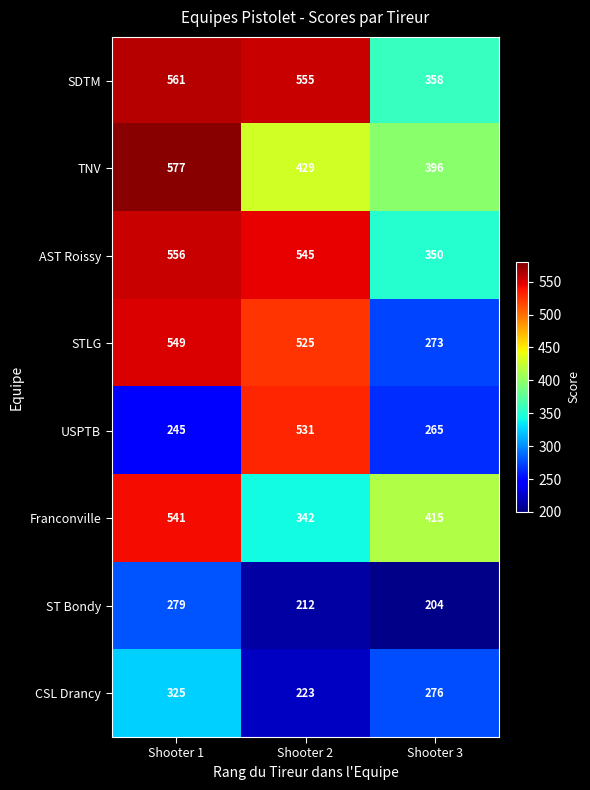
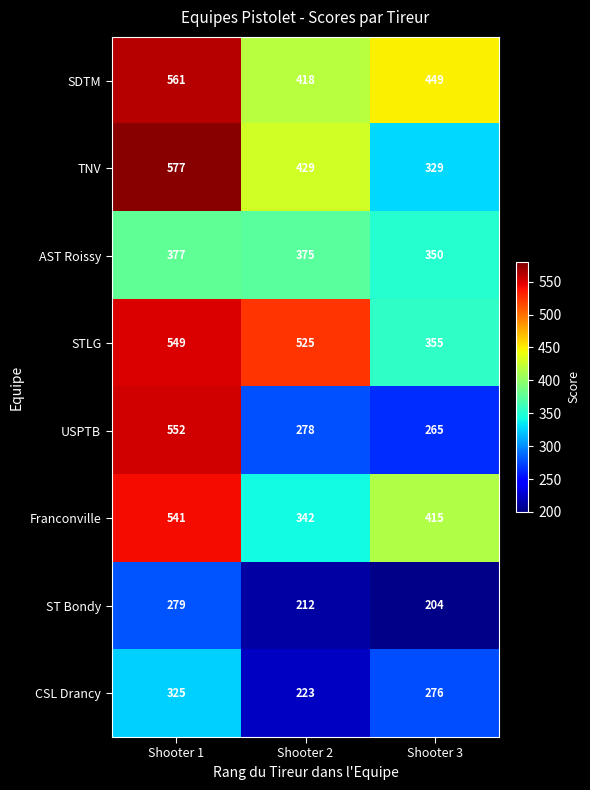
SDTM, Shooter 2: 555 -> 418
SDTM, Shooter 3: 358 -> 449
TNV, Shooter 3: 396 -> 329
AST Roissy, Shooter 1: 556 -> 377
AST Roissy, Shooter 2: 545 -> 375
STLG, Shooter 3: 273 -> 355
USPTB, Shooter 1: 245 -> 552
USPTB, Shooter 2: 531 -> 278
